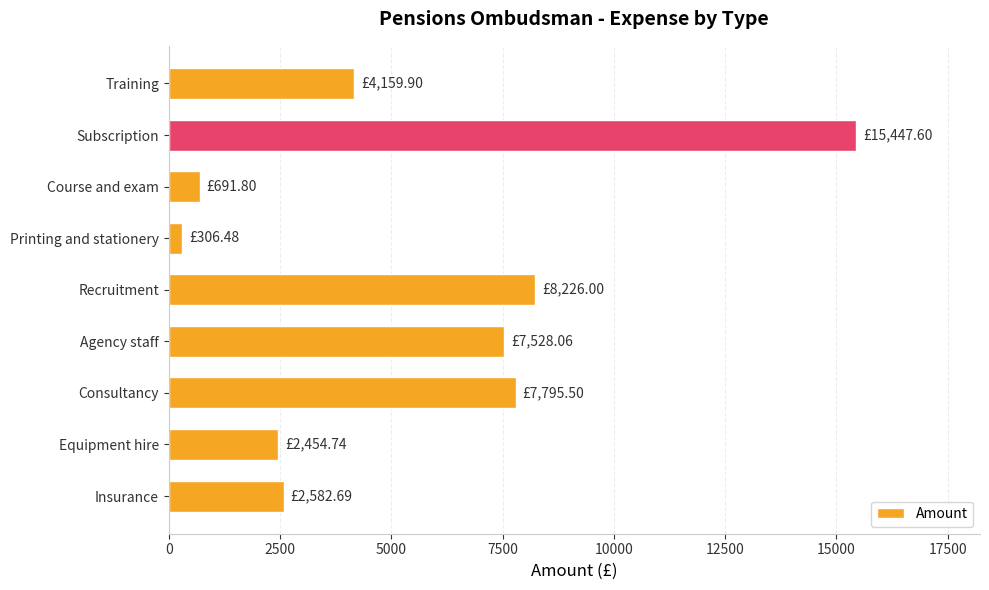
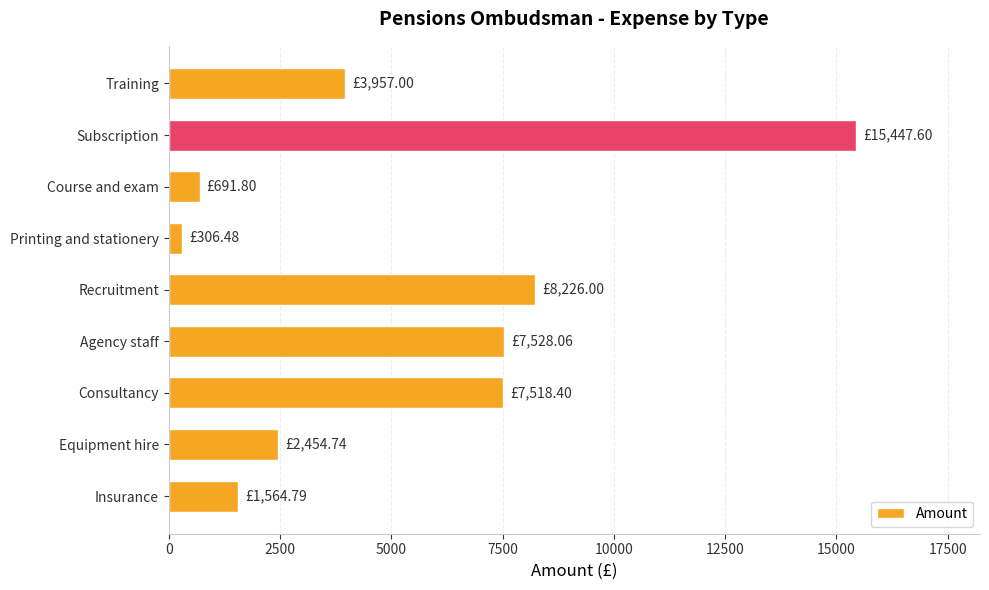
Training: £4,159.90 -> £3,957.00
Consultancy: £7,795.50 -> £7,518.40
Insurance: £2,582.69 -> £1,564.79
